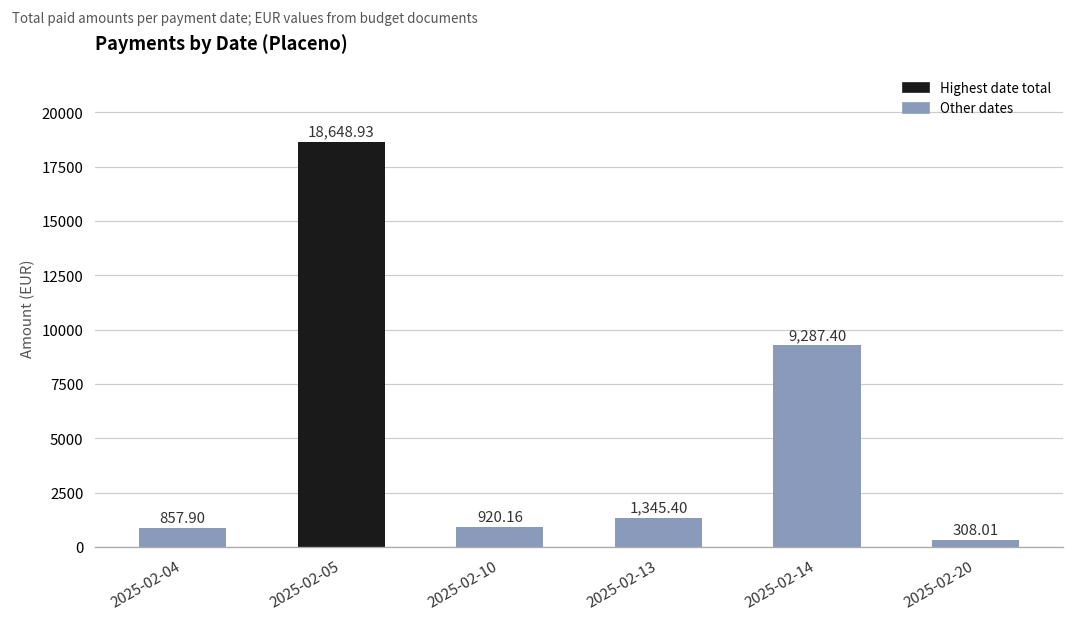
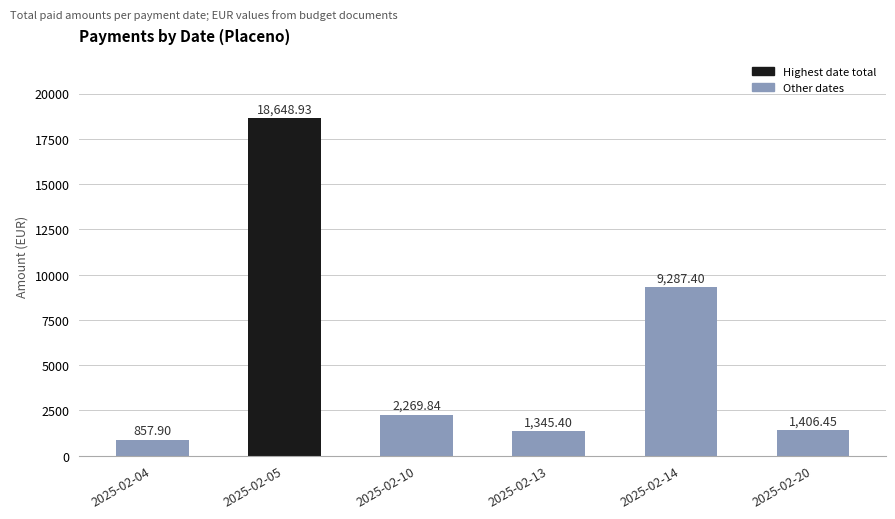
2025-02-10: 920.16 -> 2,269.84
2025-02-20: 308.01 -> 1,406.45
